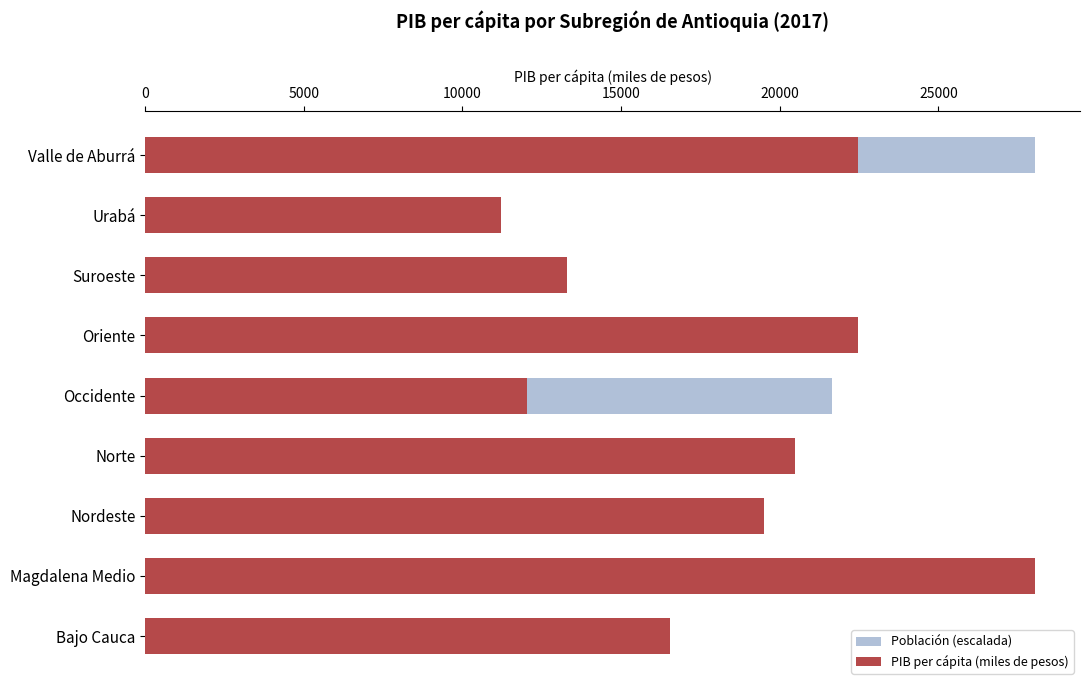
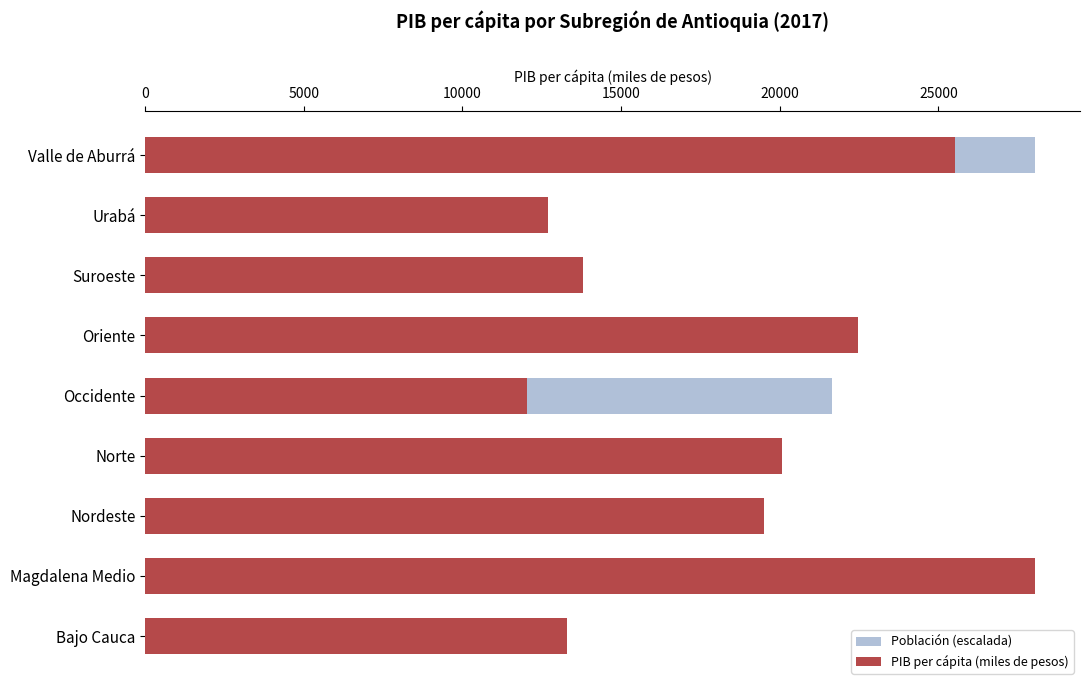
PIB per cápita (miles de pesos), Valle de Aburrá: 22500 -> 25500
PIB per cápita (miles de pesos), Urabá: 11200 -> 12700
PIB per cápita (miles de pesos), Suroeste: 13300 -> 13800
PIB per cápita (miles de pesos), Norte: 20500 -> 20100
PIB per cápita (miles de pesos), Bajo Cauca: 16500 -> 13300
